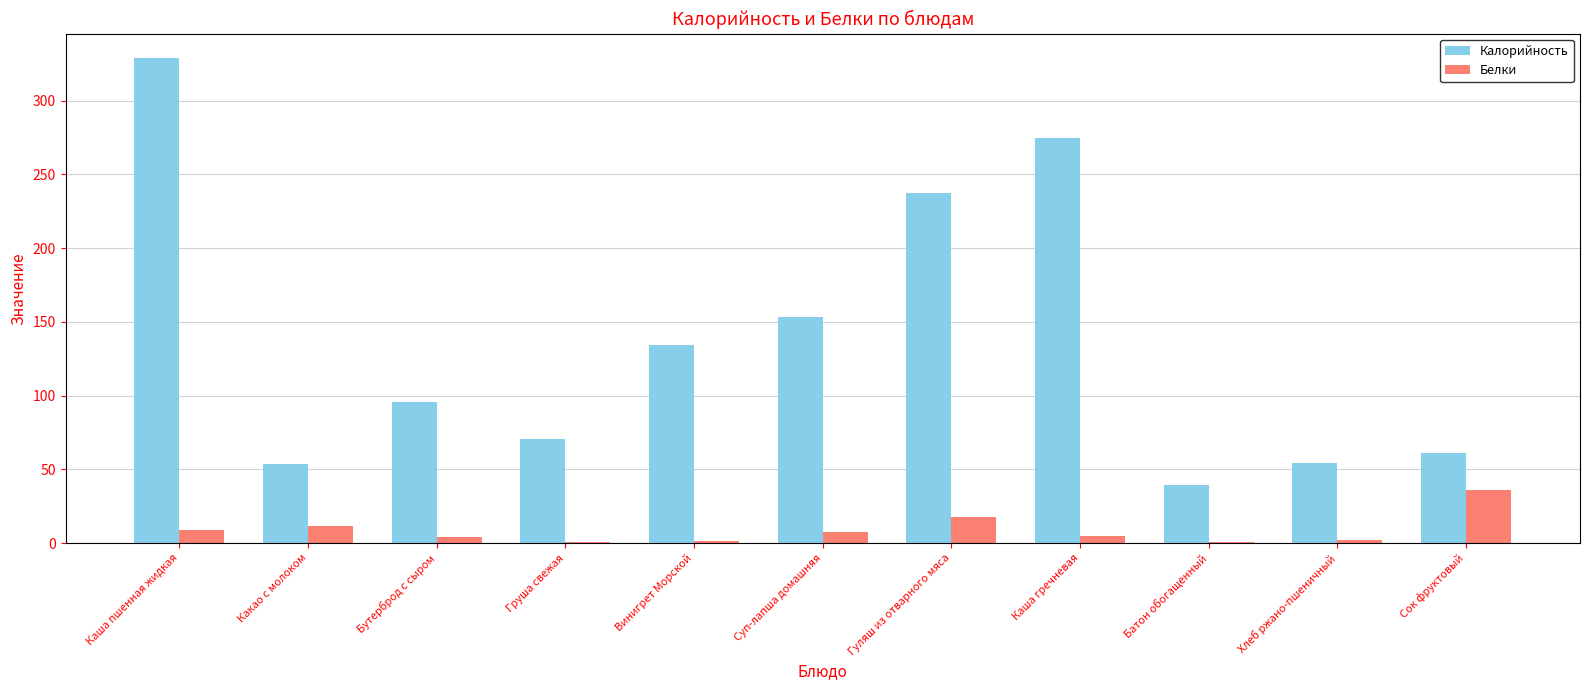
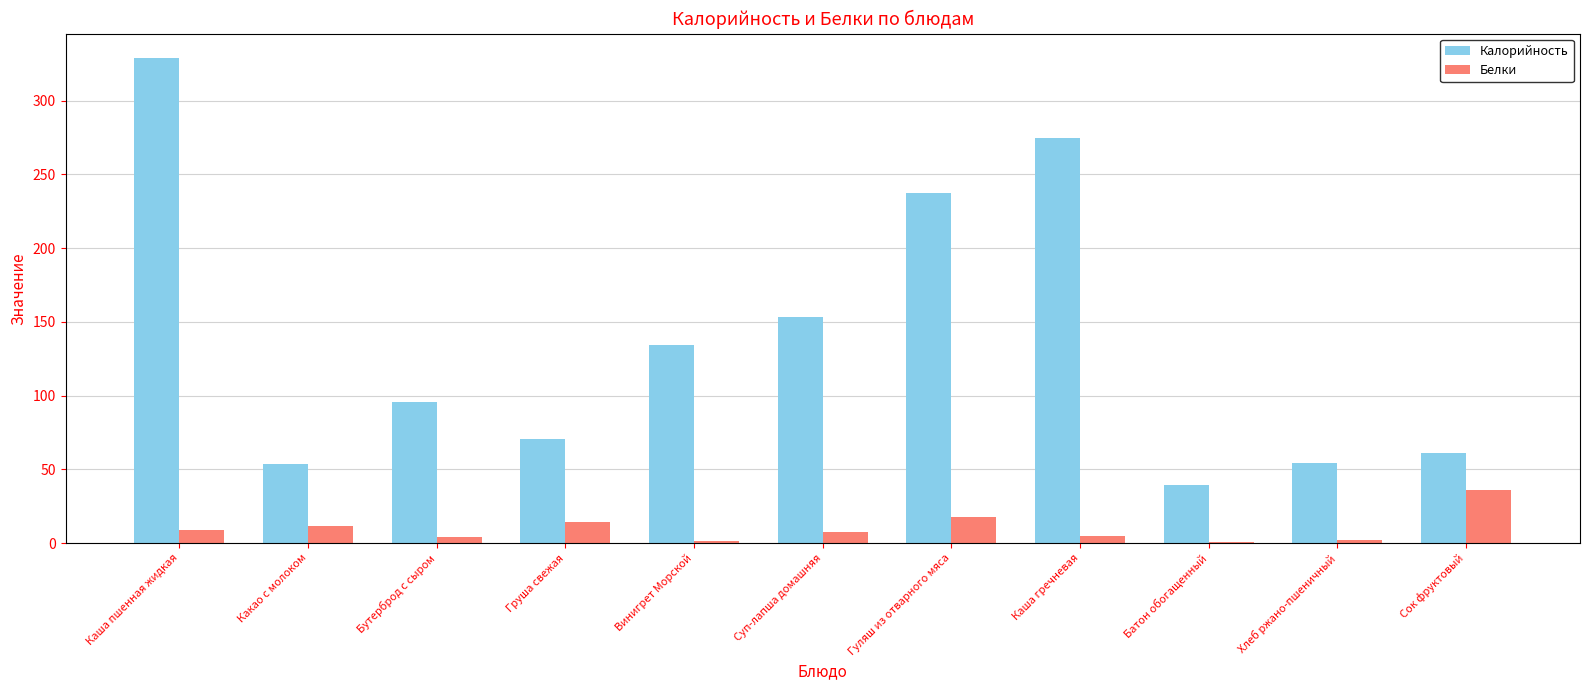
Белки, Груша свежая: 1 -> 15
